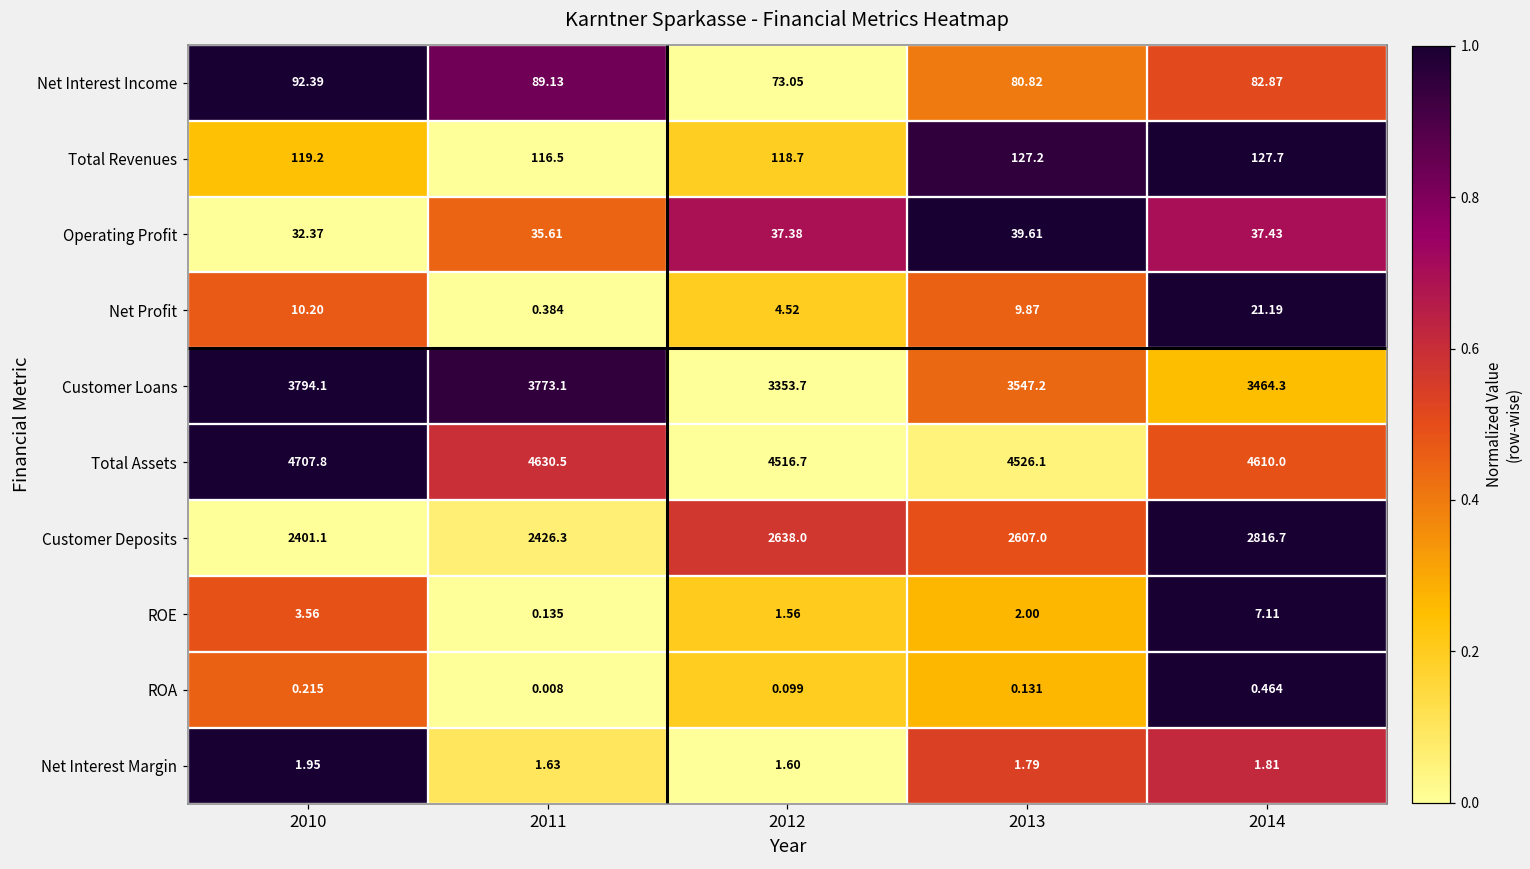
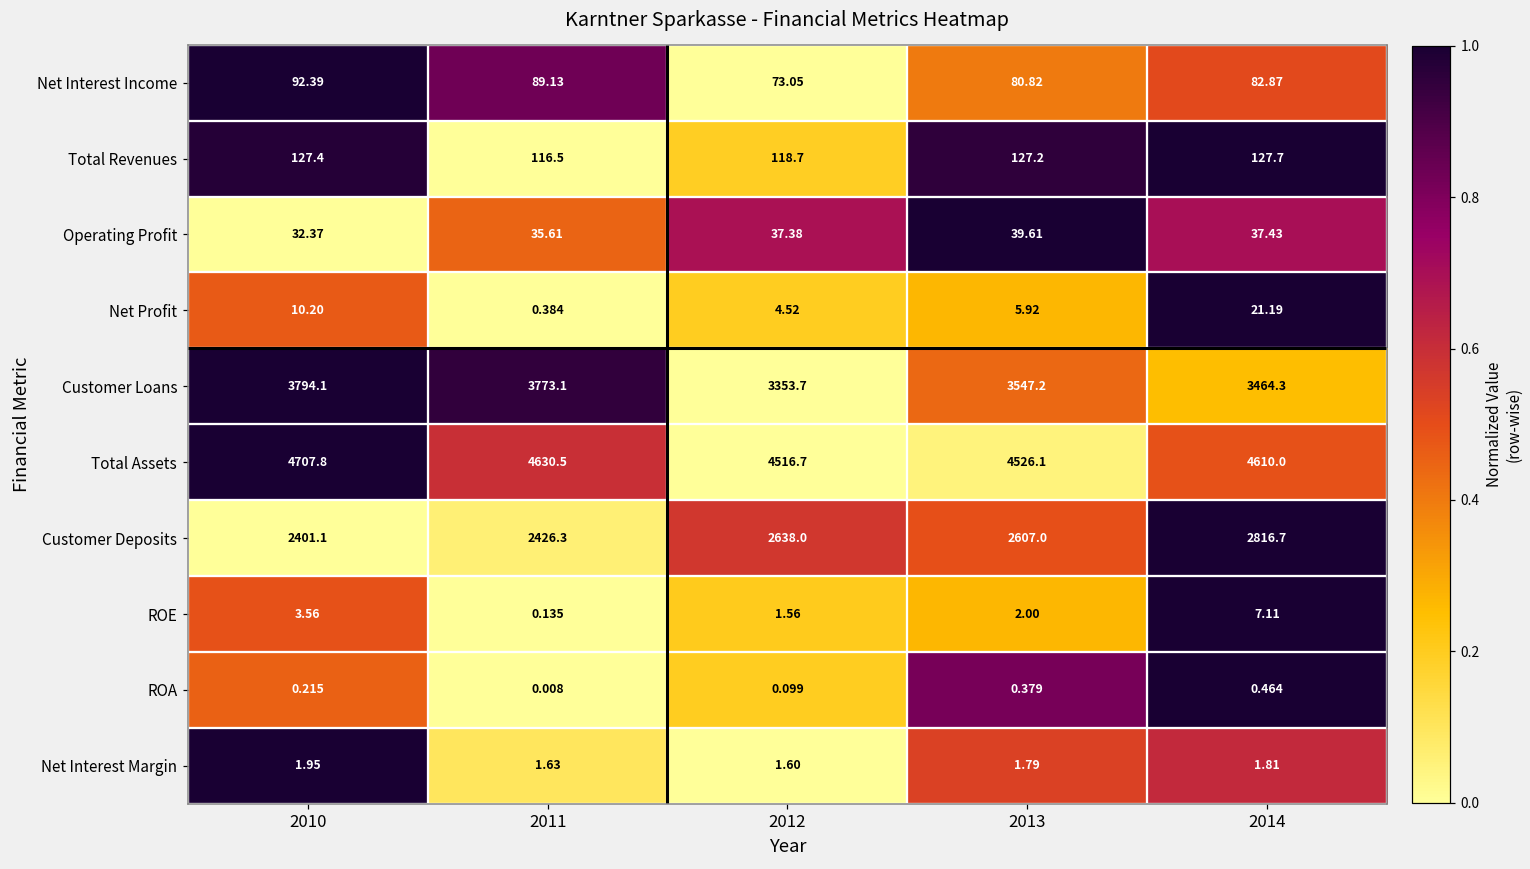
Total Revenues, 2010: 119.2 -> 127.4
Net Profit, 2013: 9.87 -> 5.92
ROA, 2013: 0.131 -> 0.379
